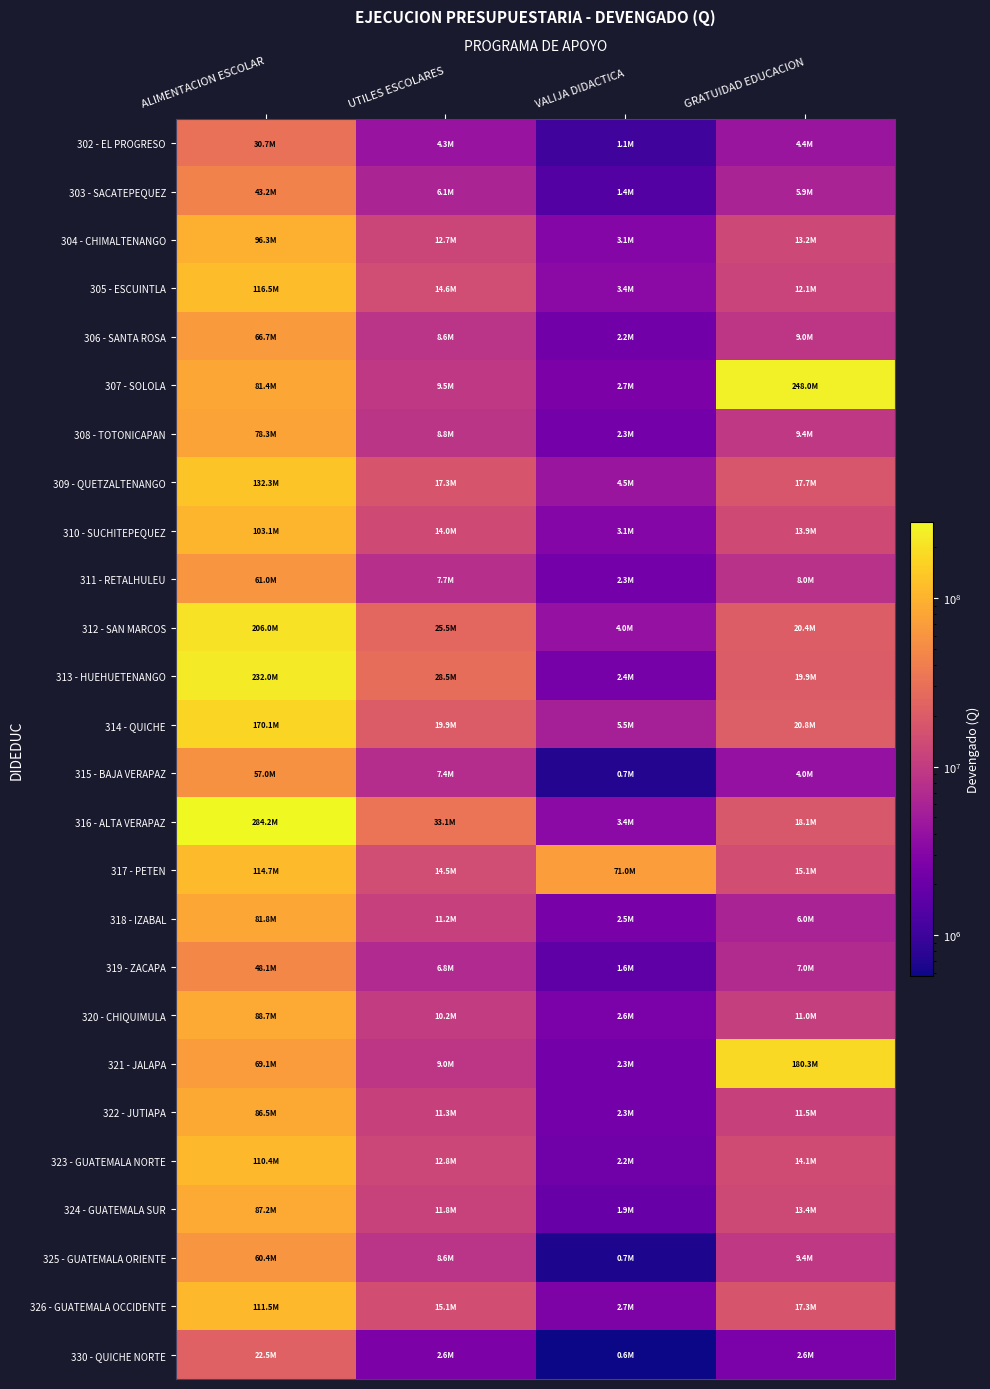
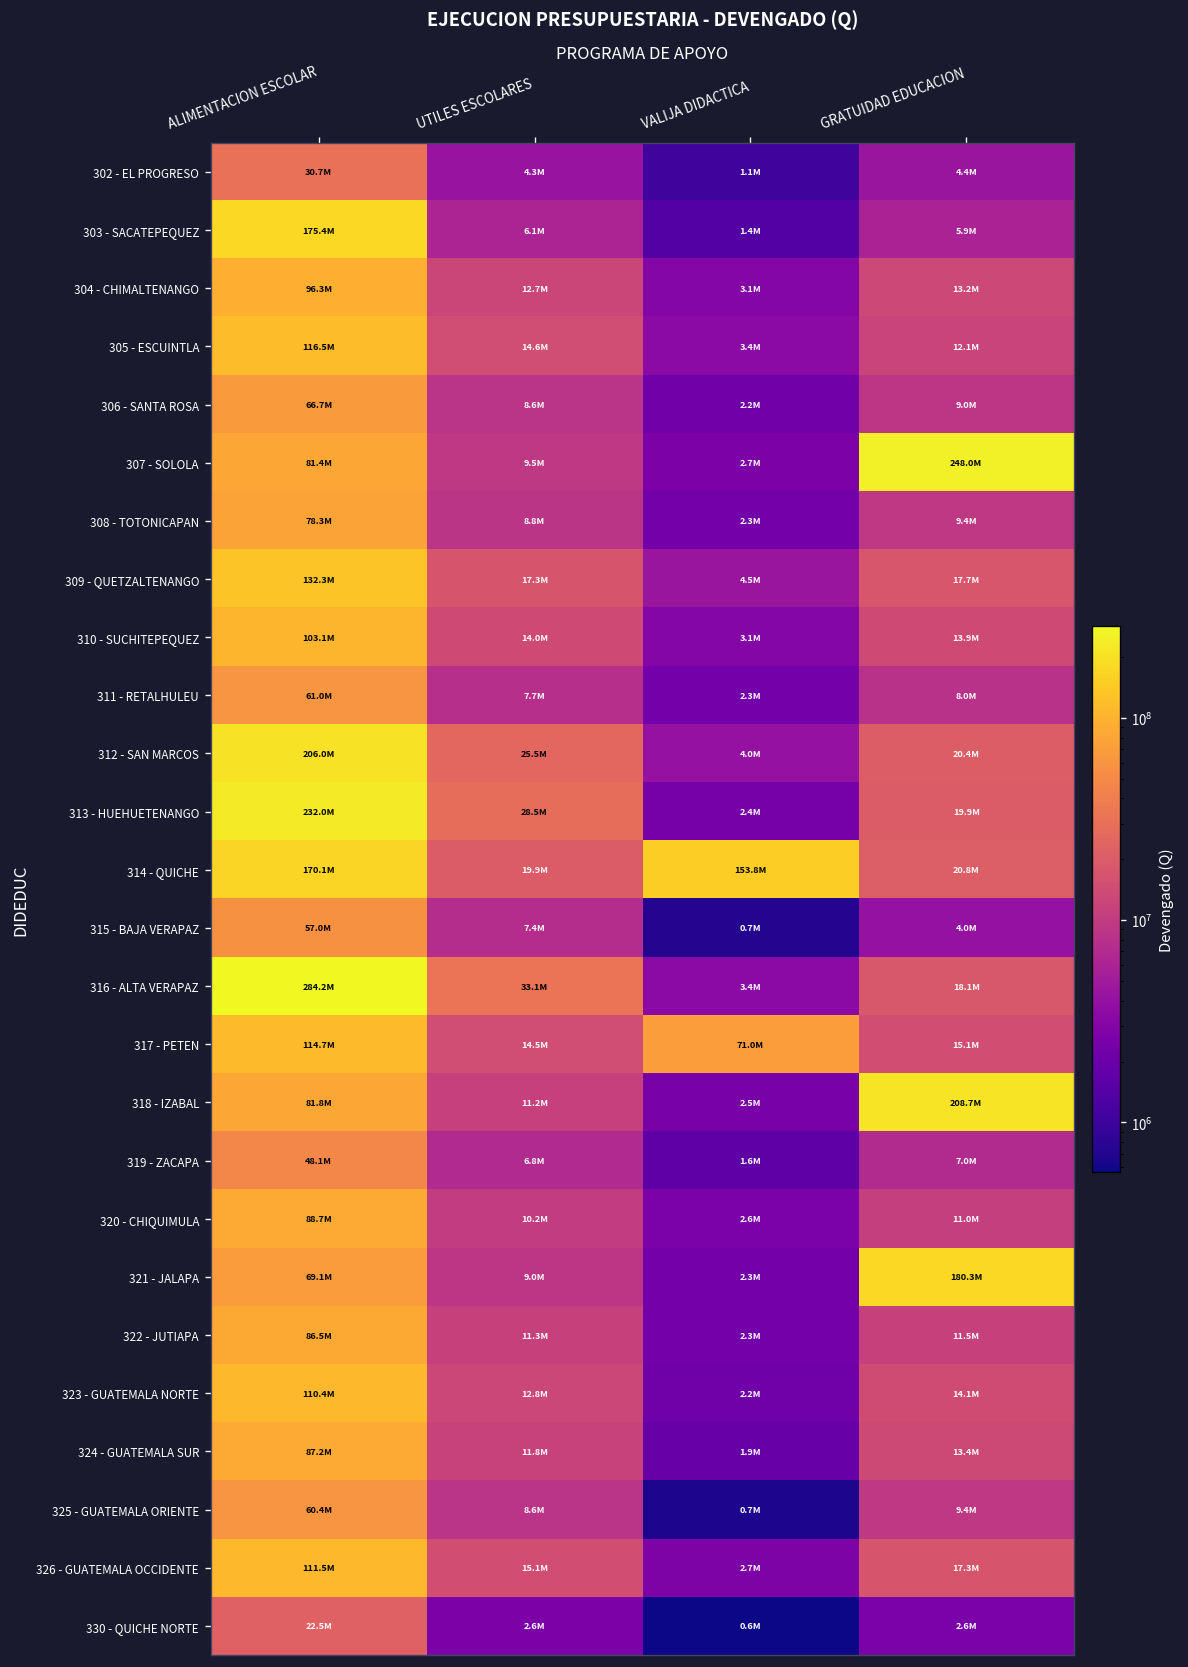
303 - SACATEPEQUEZ, ALIMENTACION ESCOLAR: 43.2M -> 175.4M
314 - QUICHE, VALIJA DIDACTICA: 5.5M -> 153.8M
318 - IZABAL, GRATUIDAD EDUCACION: 6.0M -> 208.7M
